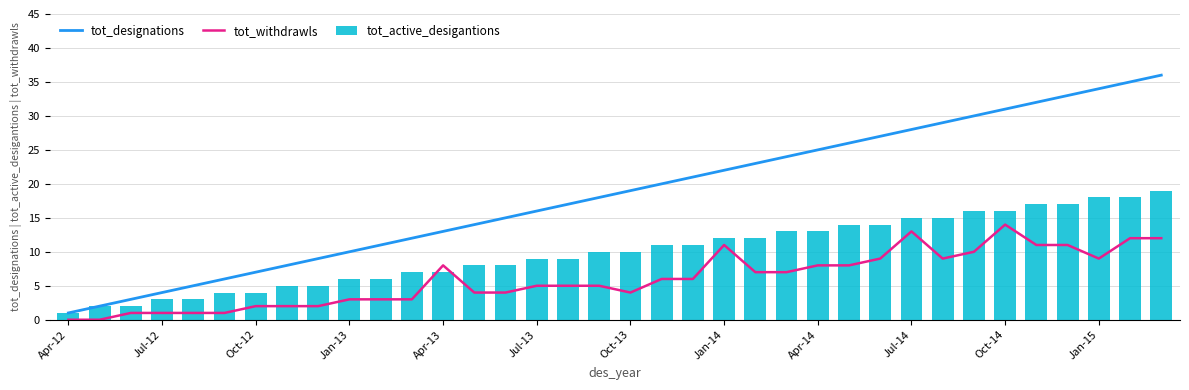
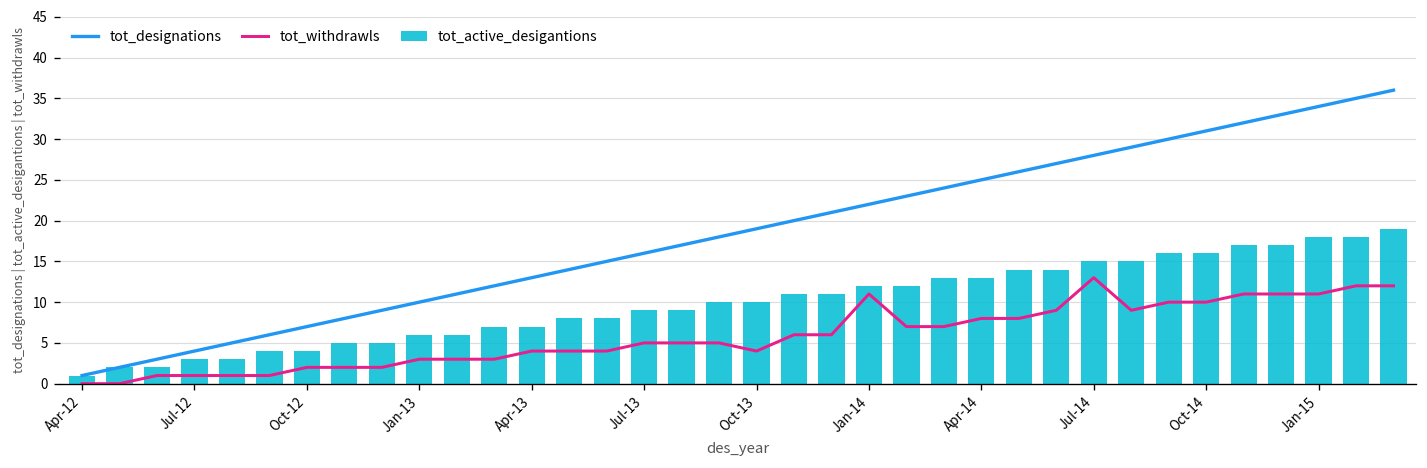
tot_withdrawls, Apr-13: 8 -> 4
tot_withdrawls, Oct-14: 14 -> 10
tot_withdrawls, Jan-15: 9 -> 11
